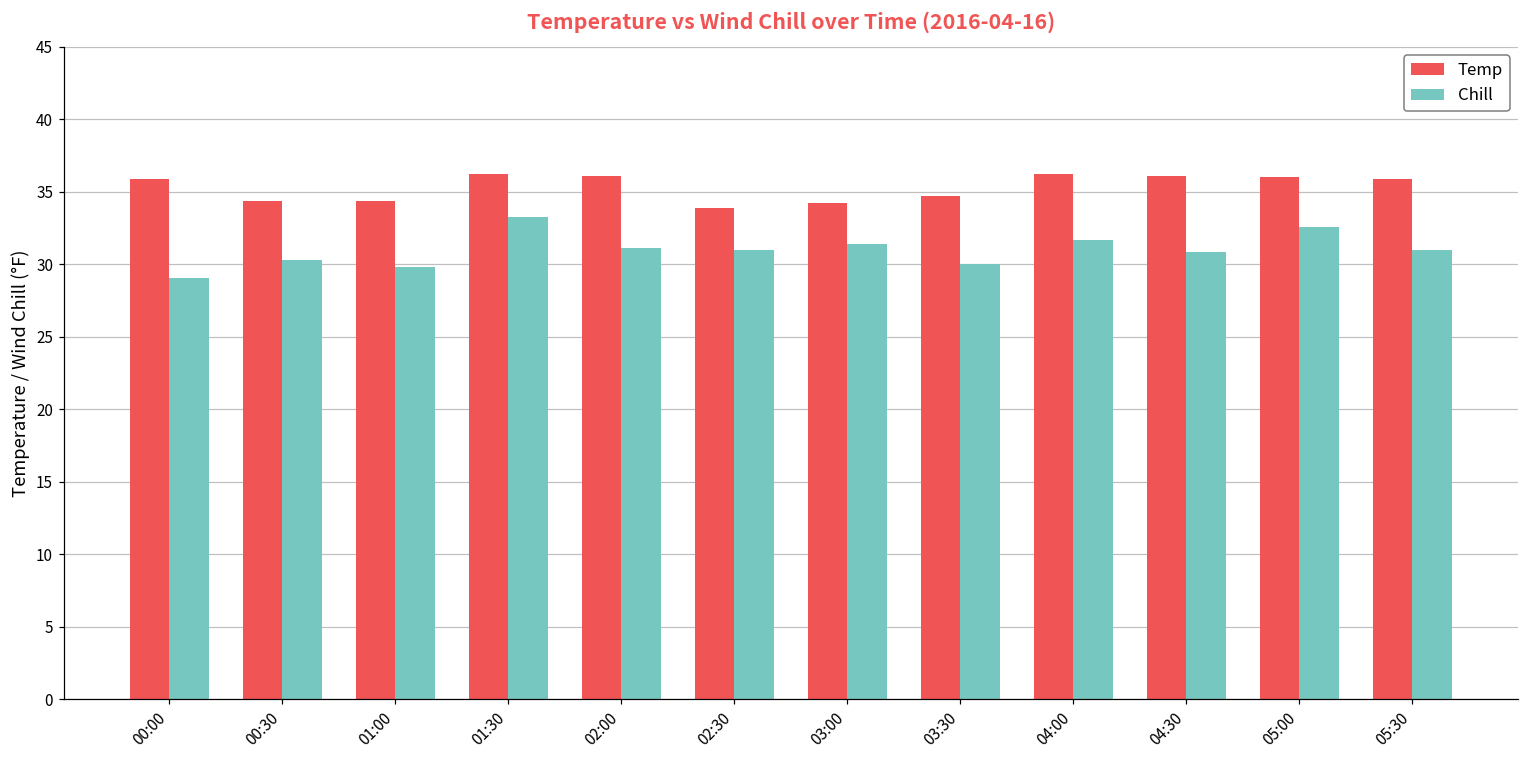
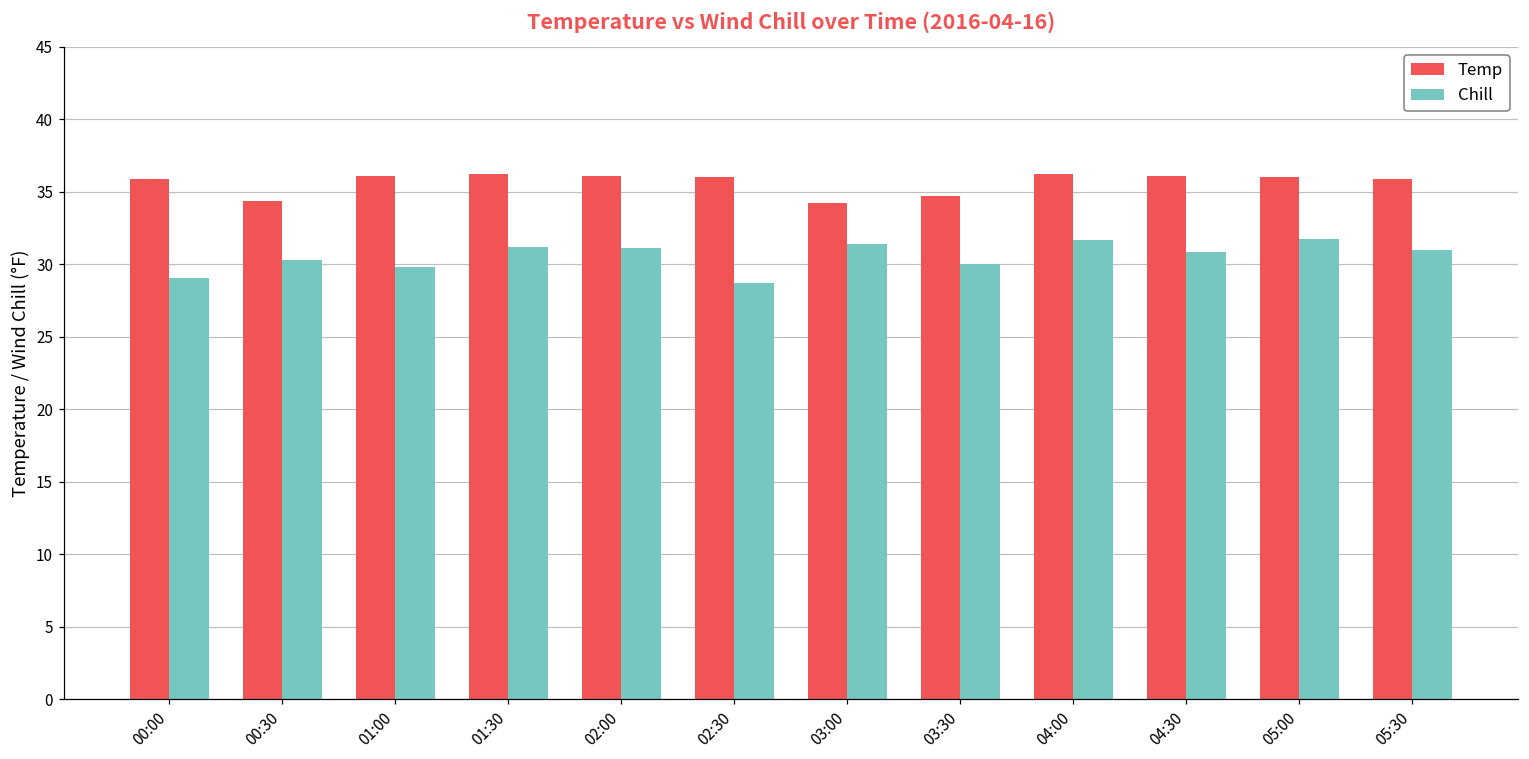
Temp, 01:00: 34.4 -> 36.1
Chill, 01:30: 33.2 -> 31.2
Temp, 02:30: 33.9 -> 36.0
Chill, 02:30: 31.0 -> 28.7
Chill, 05:00: 32.6 -> 31.8
